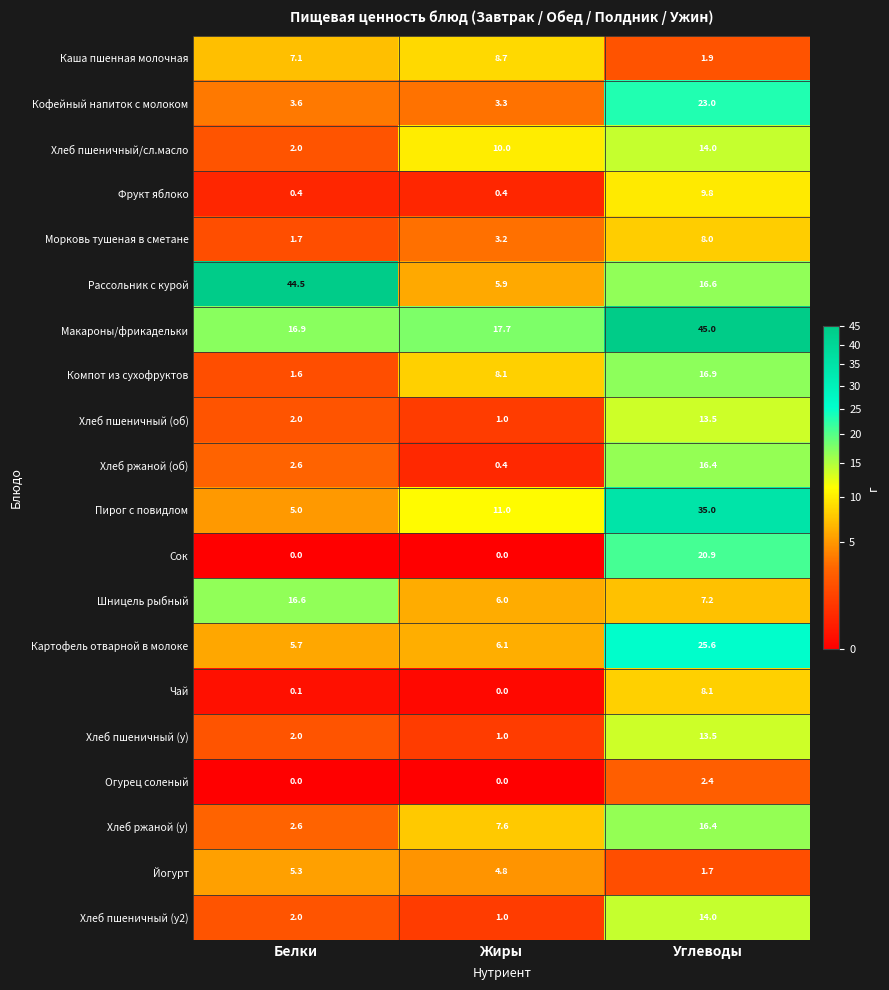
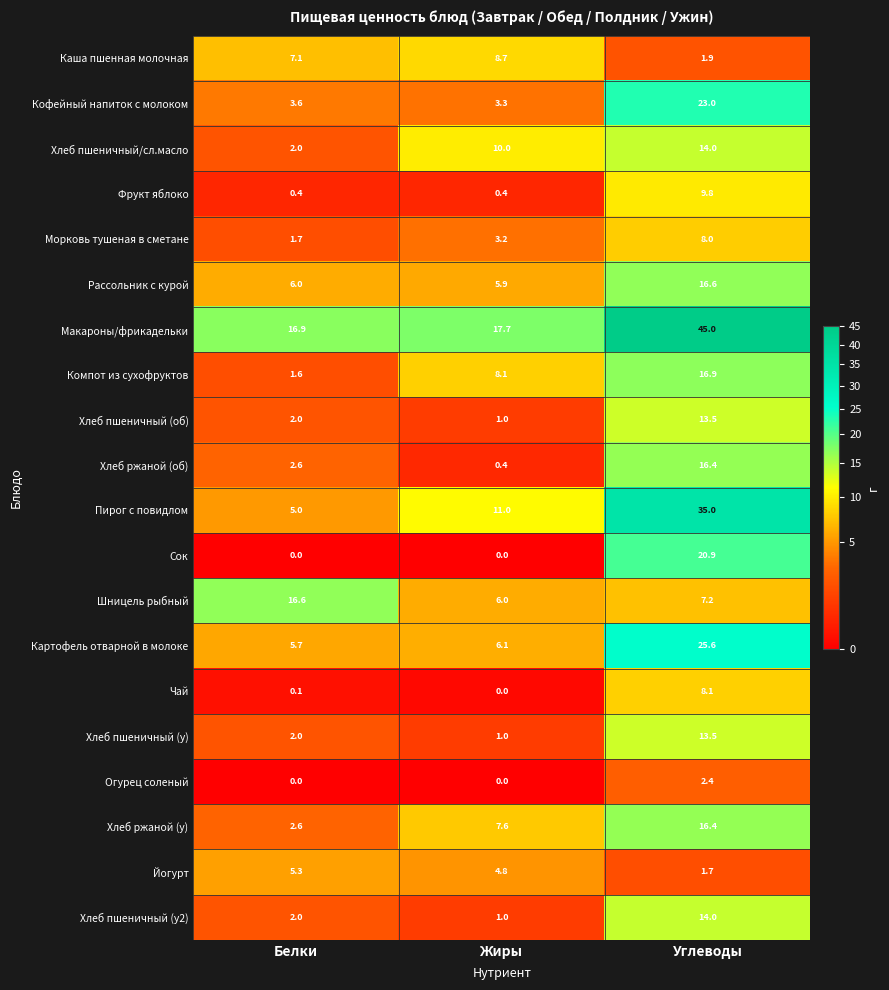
Рассольник с курой, Белки: 44.5 -> 6.0
